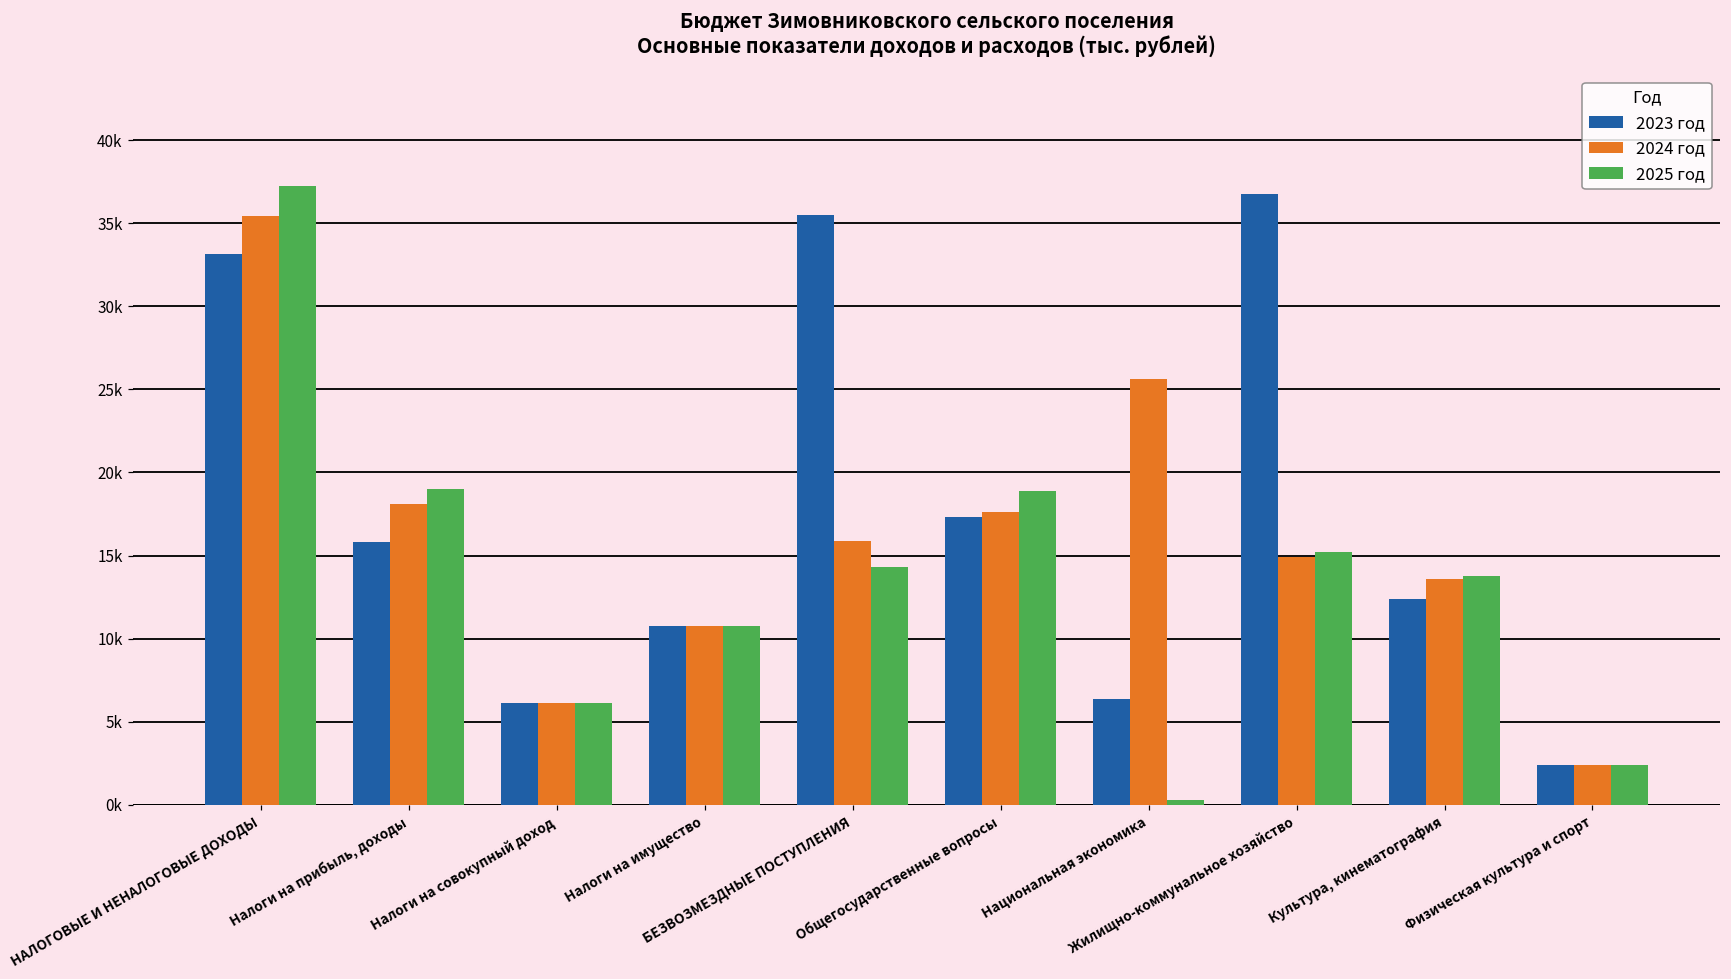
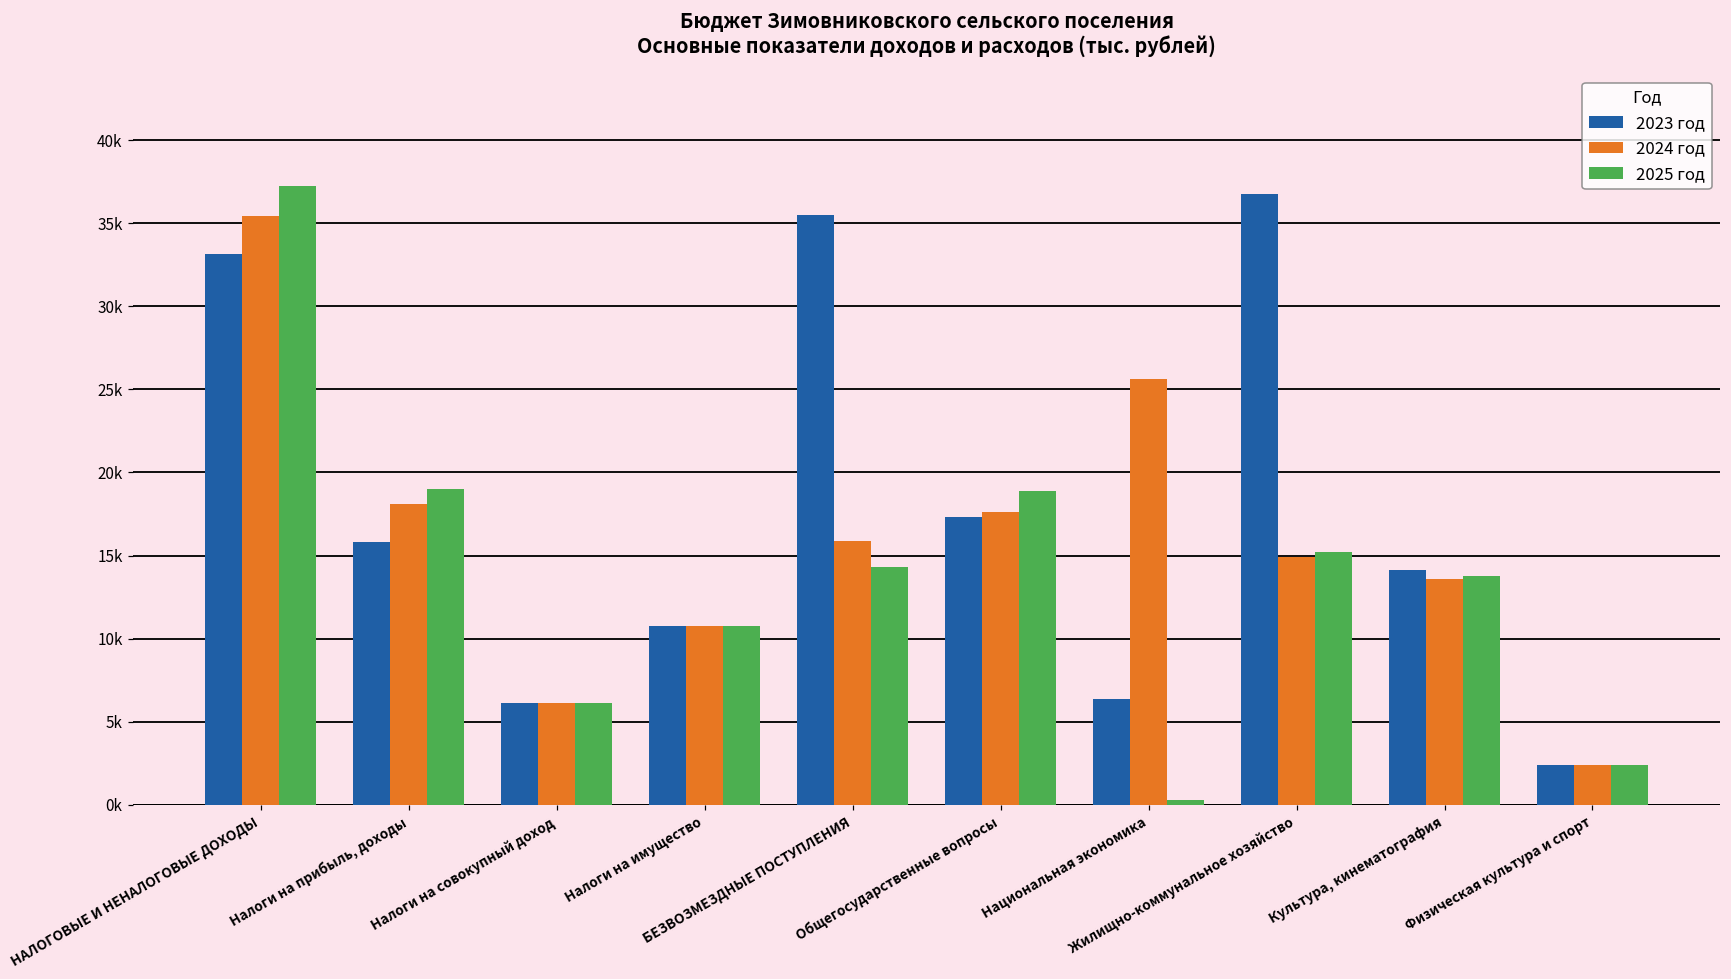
2023 год, Культура, кинематография: 12400 -> 14100
